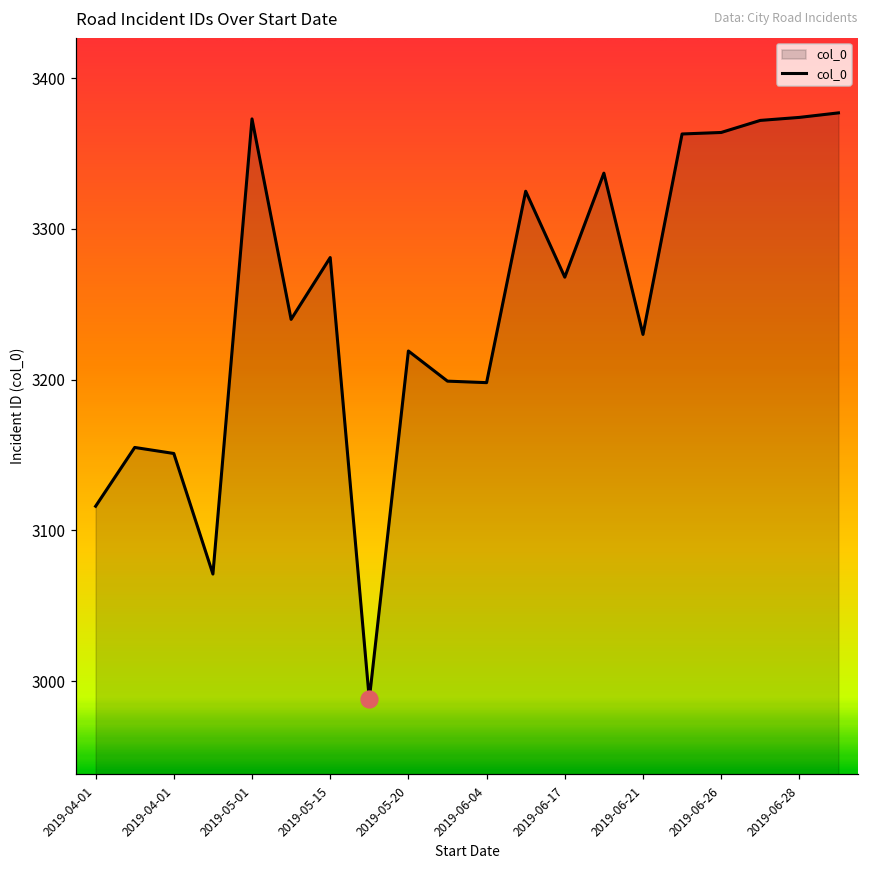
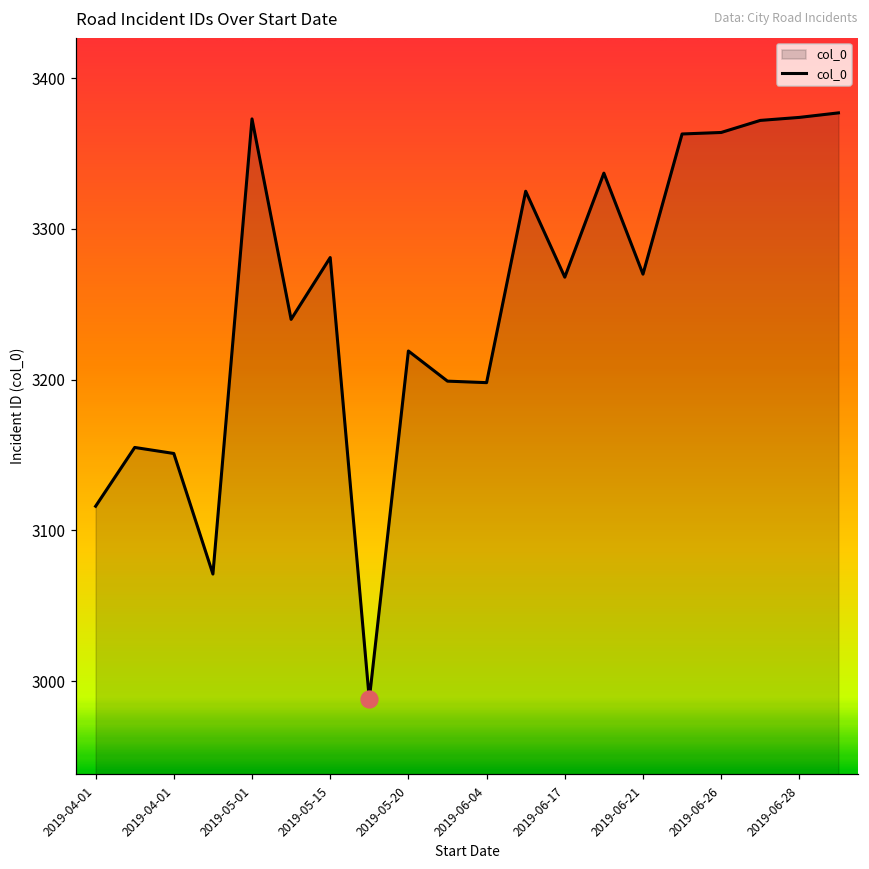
col_0, 2019-06-21: 3230 -> 3270
